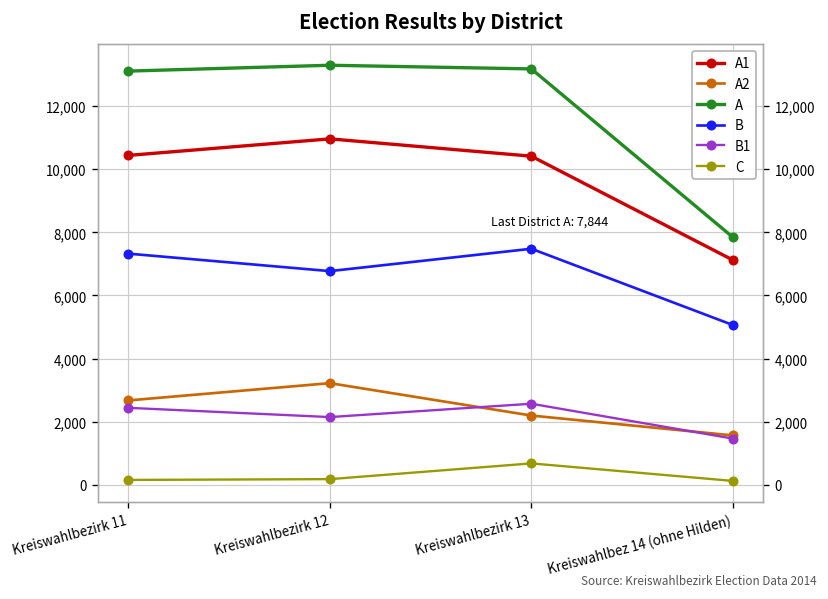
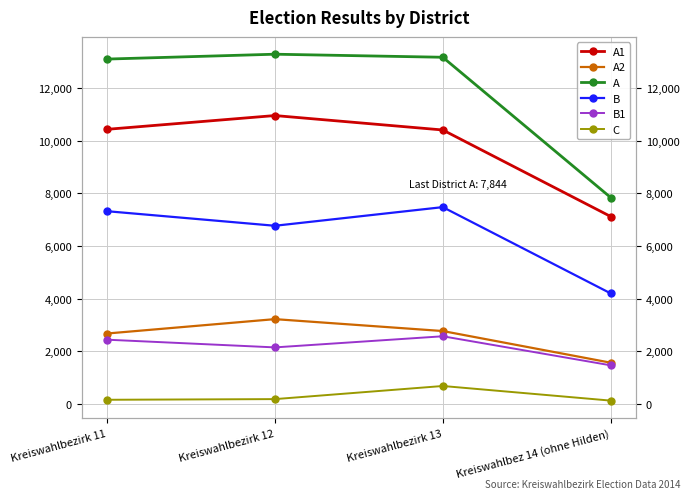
A2, Kreiswahlbezirk 13: 2,200 -> 2,800
B, Kreiswahlbez 14 (ohne Hilden): 5,100 -> 4,200
